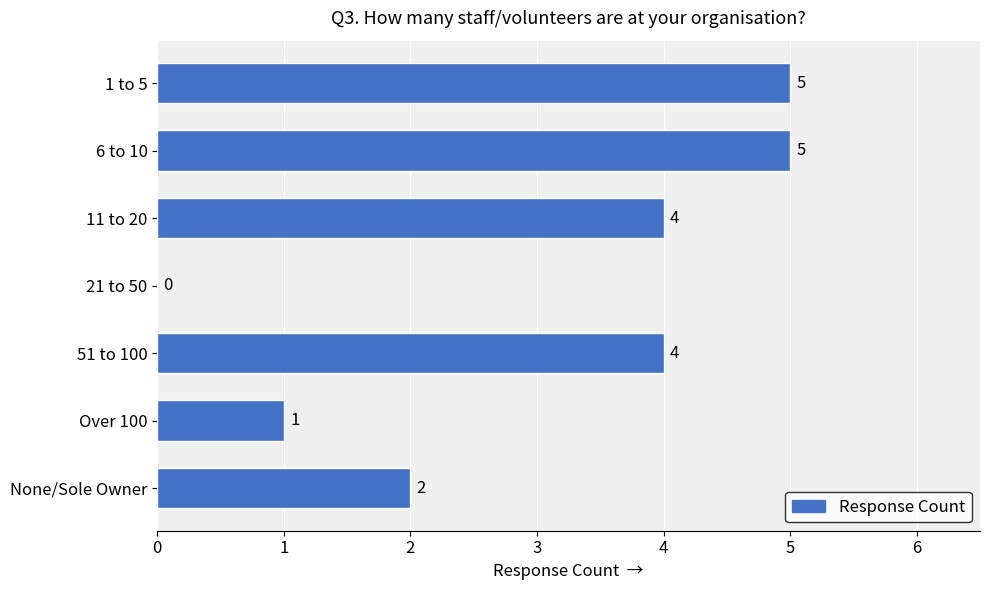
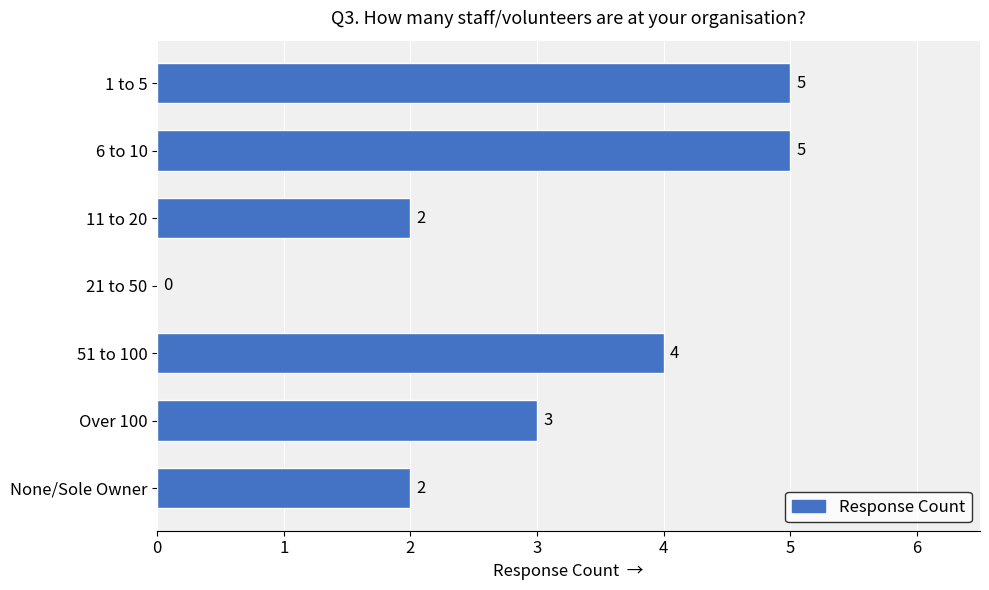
11 to 20: 4 -> 2
Over 100: 1 -> 3
